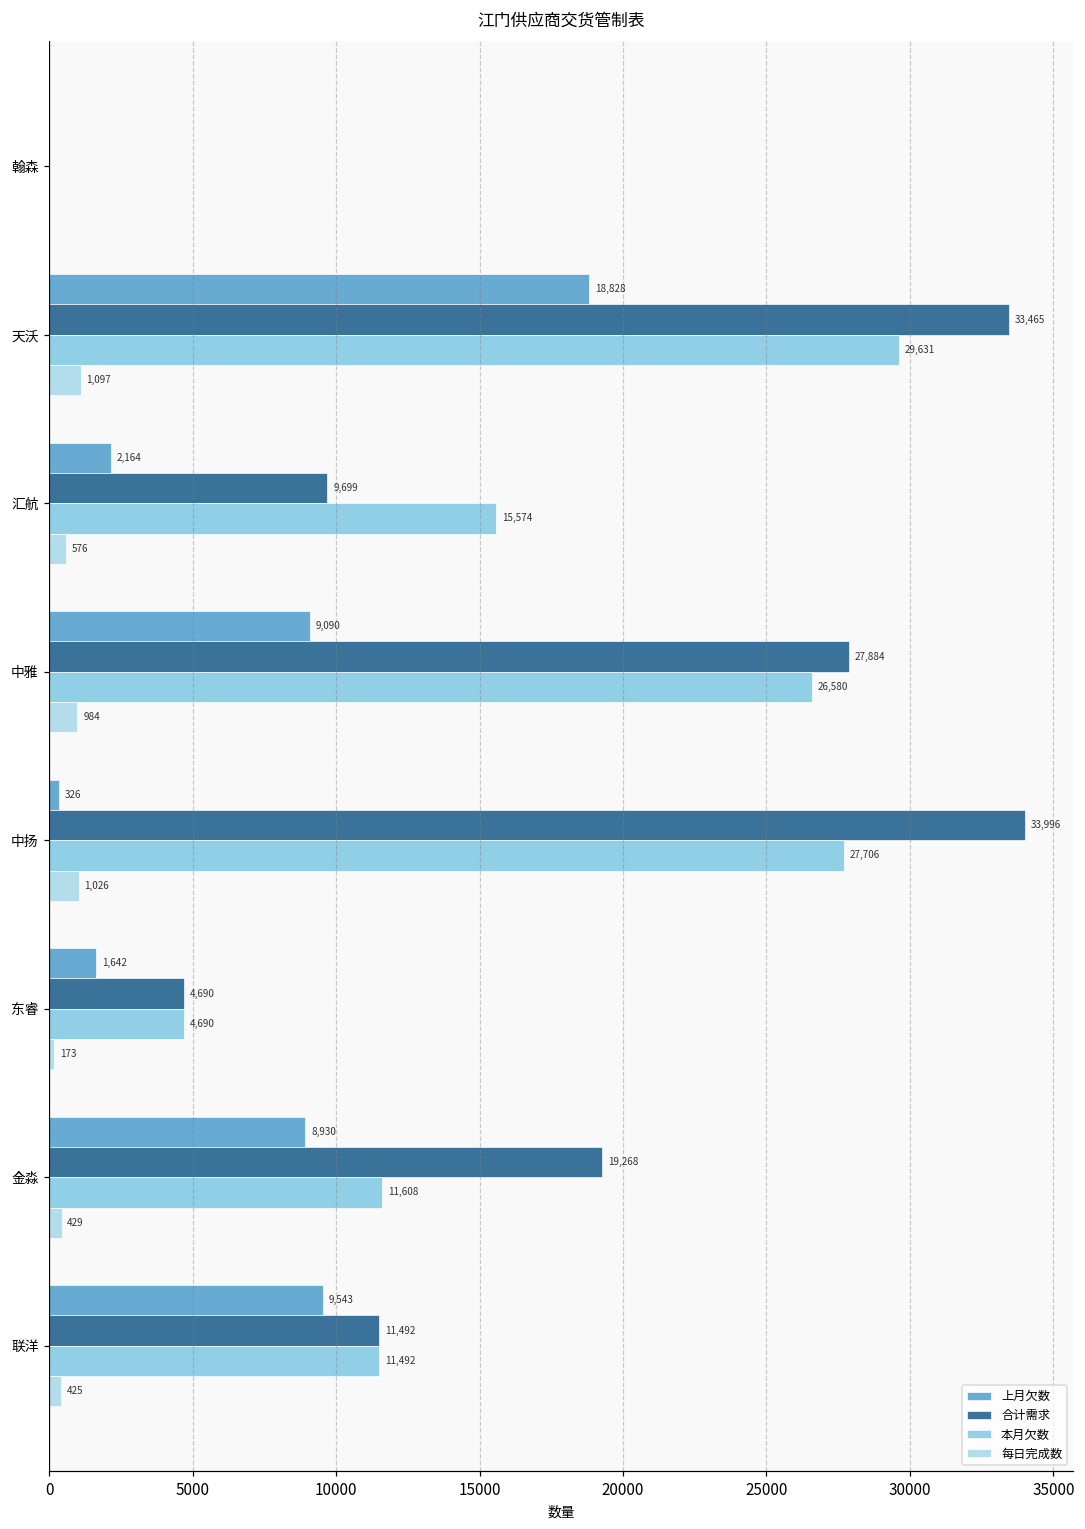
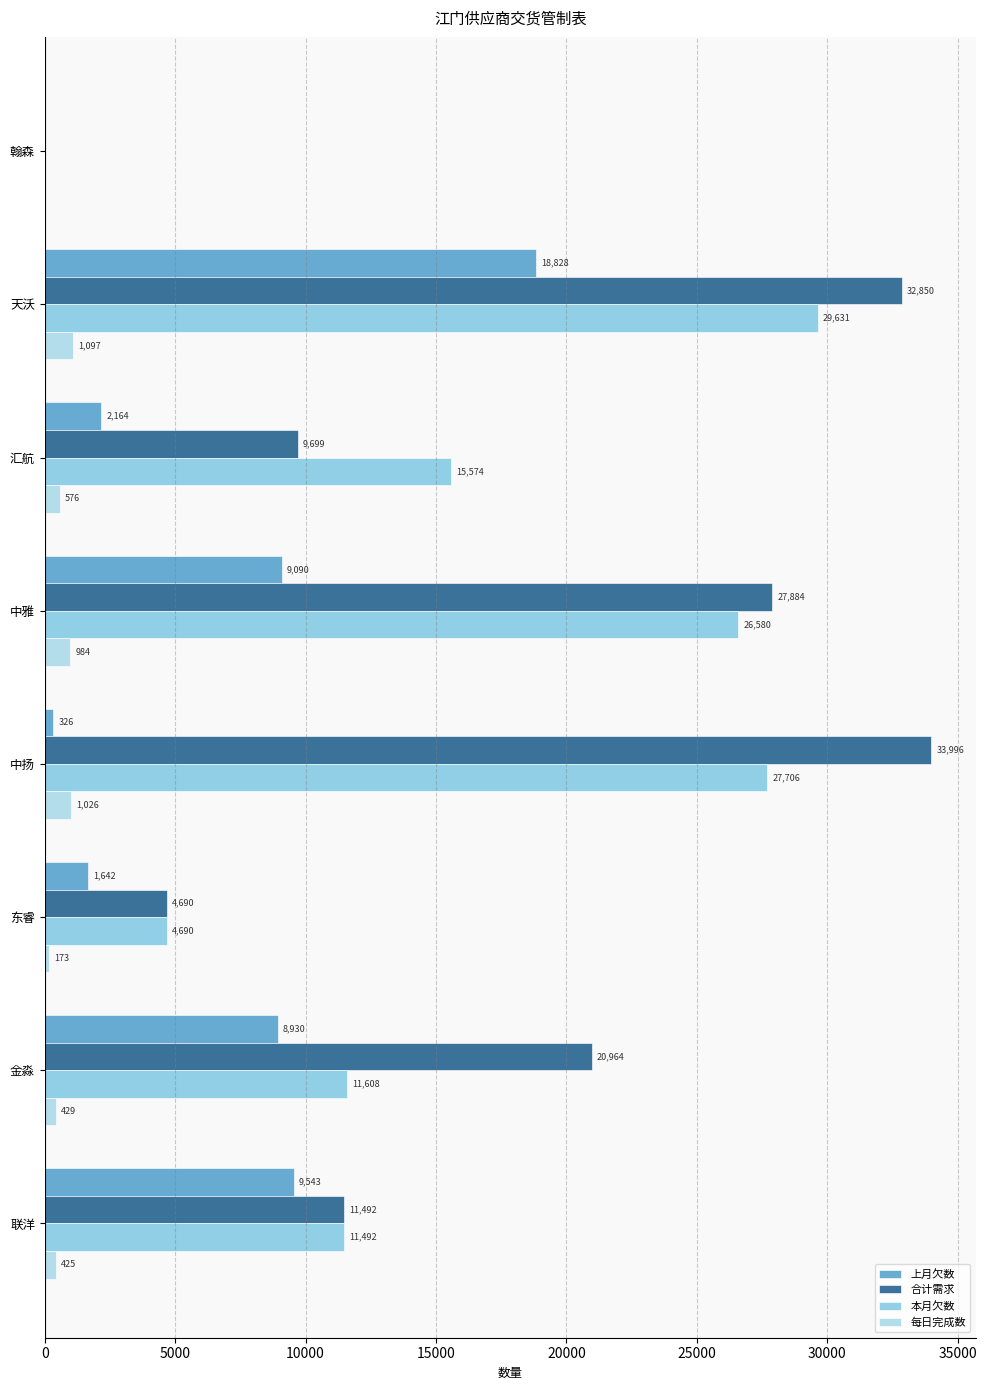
合计需求, 天沃: 33,465 -> 32,850
合计需求, 金淼: 19,268 -> 20,964
